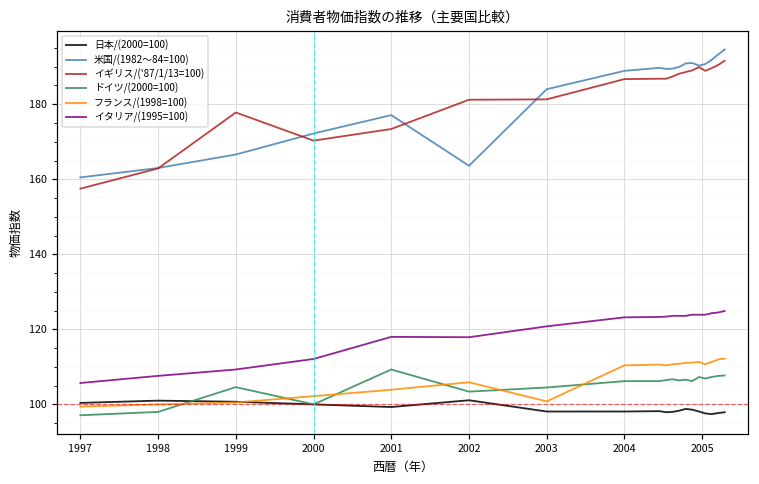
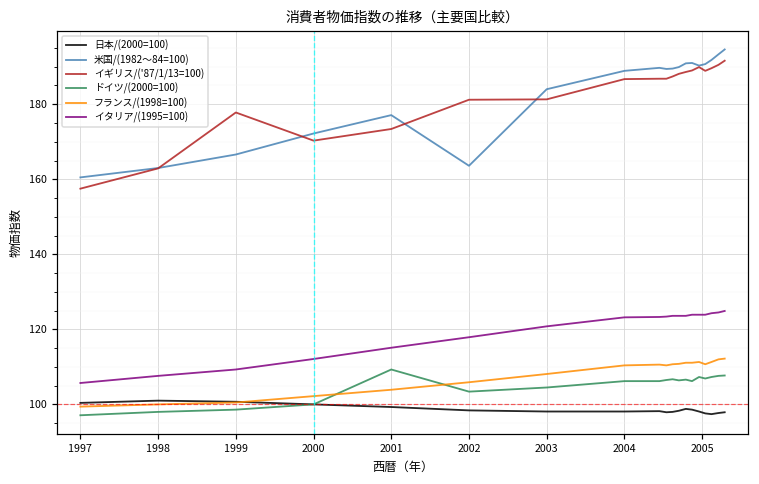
ドイツ/(2000=100), 1999: 105 -> 99
イタリア/(1995=100), 2001: 118 -> 115
日本/(2000=100), 2002: 101 -> 98
フランス/(1998=100), 2003: 101 -> 108
